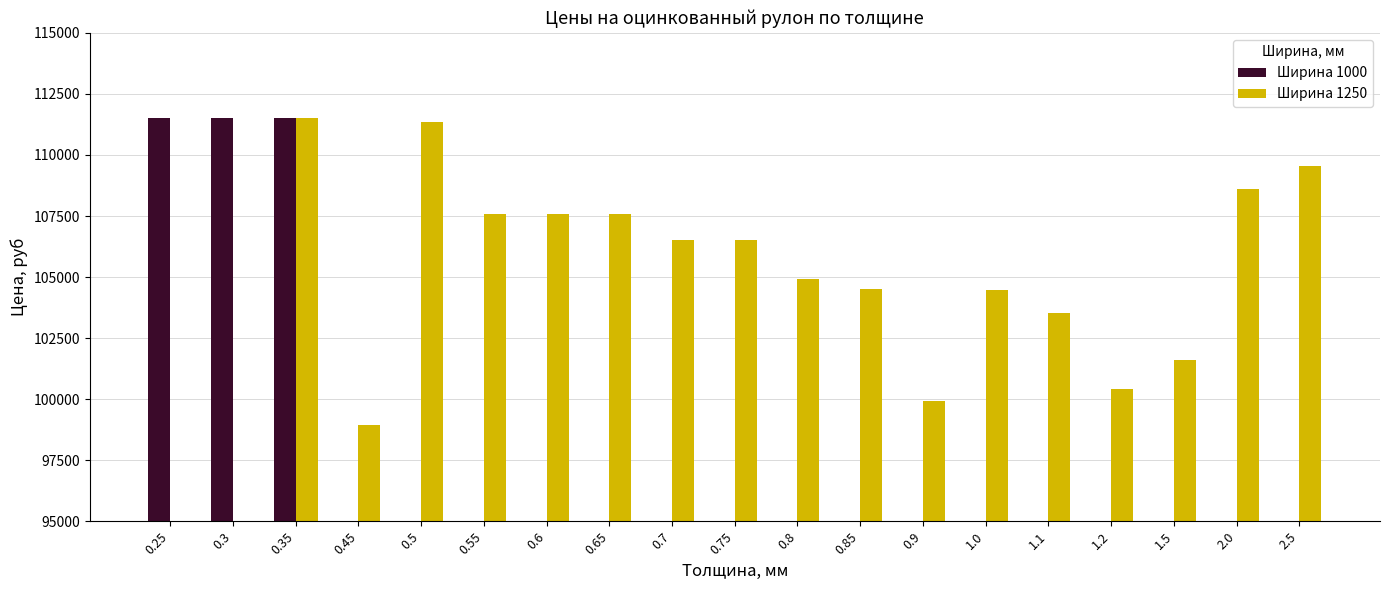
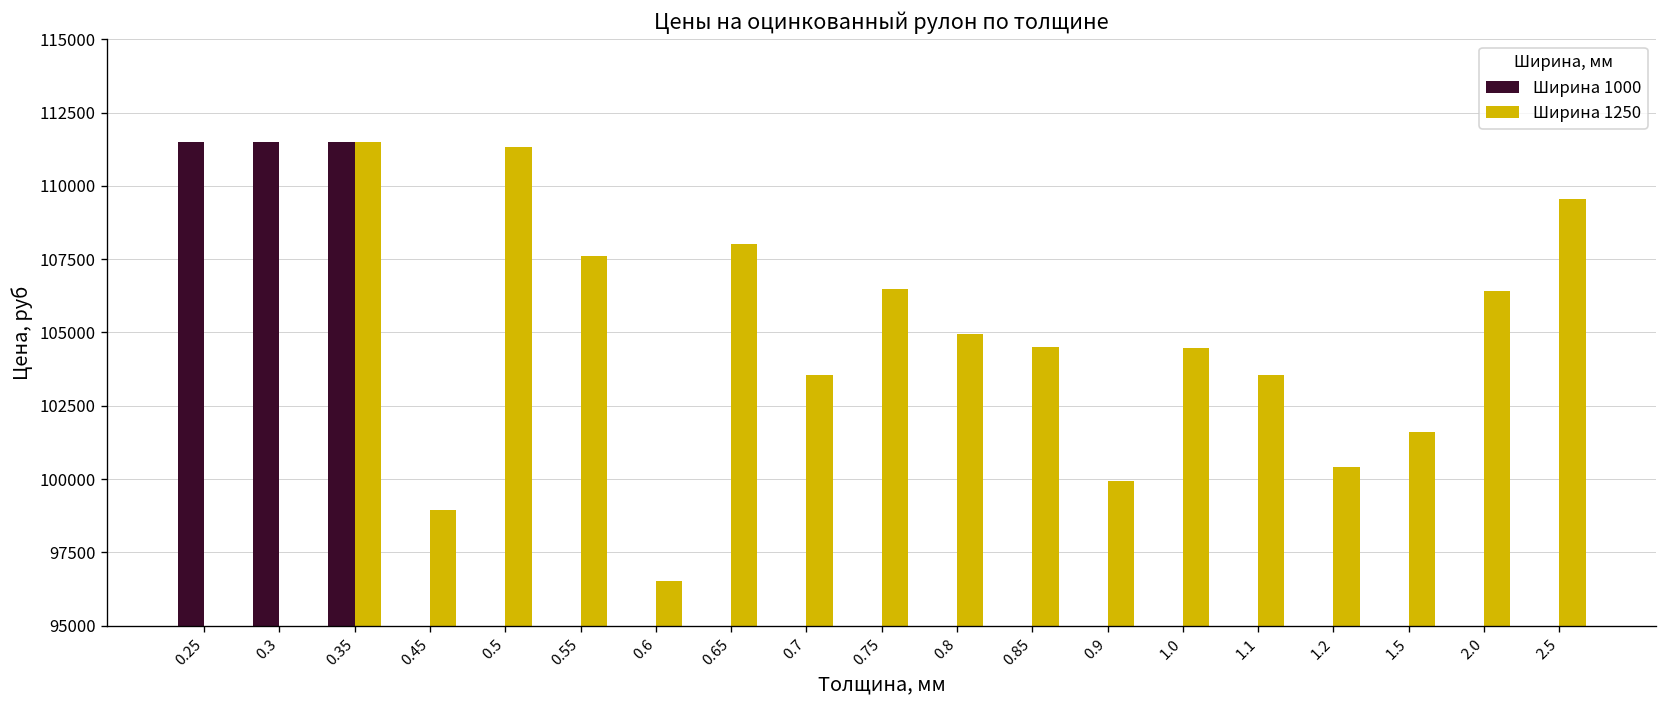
Ширина 1250, 0.6: 107600 -> 96500
Ширина 1250, 0.65: 107600 -> 108000
Ширина 1250, 0.7: 106500 -> 103600
Ширина 1250, 2.0: 108600 -> 106400
